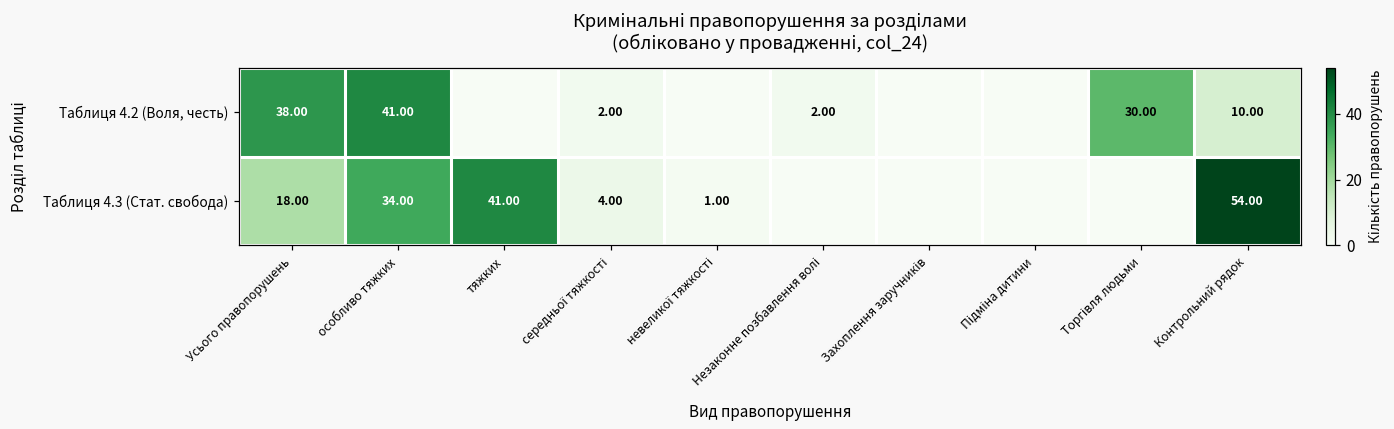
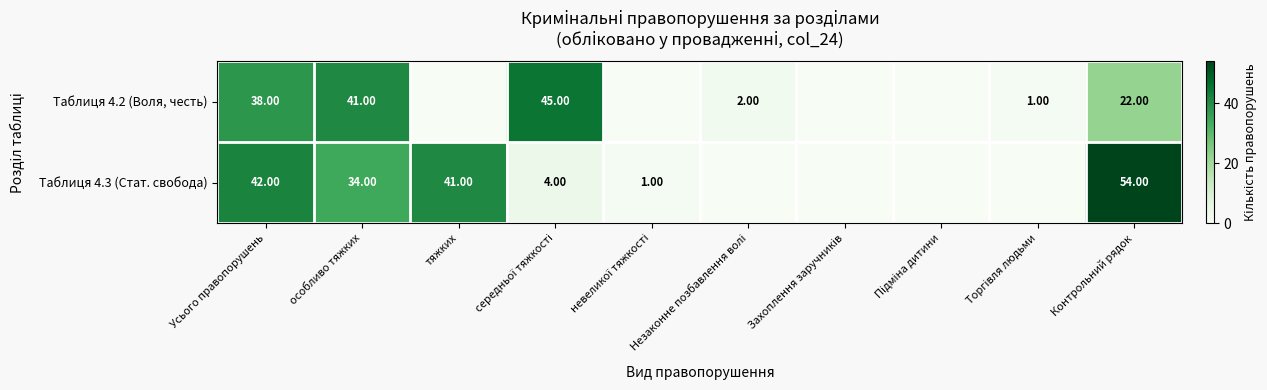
Таблиця 4.2 (Воля, честь), середньої тяжкості: 2.00 -> 45.00
Таблиця 4.2 (Воля, честь), Торгівля людьми: 30.00 -> 1.00
Таблиця 4.2 (Воля, честь), Контрольний рядок: 10.00 -> 22.00
Таблиця 4.3 (Стат. свобода), Усього правопорушень: 18.00 -> 42.00
